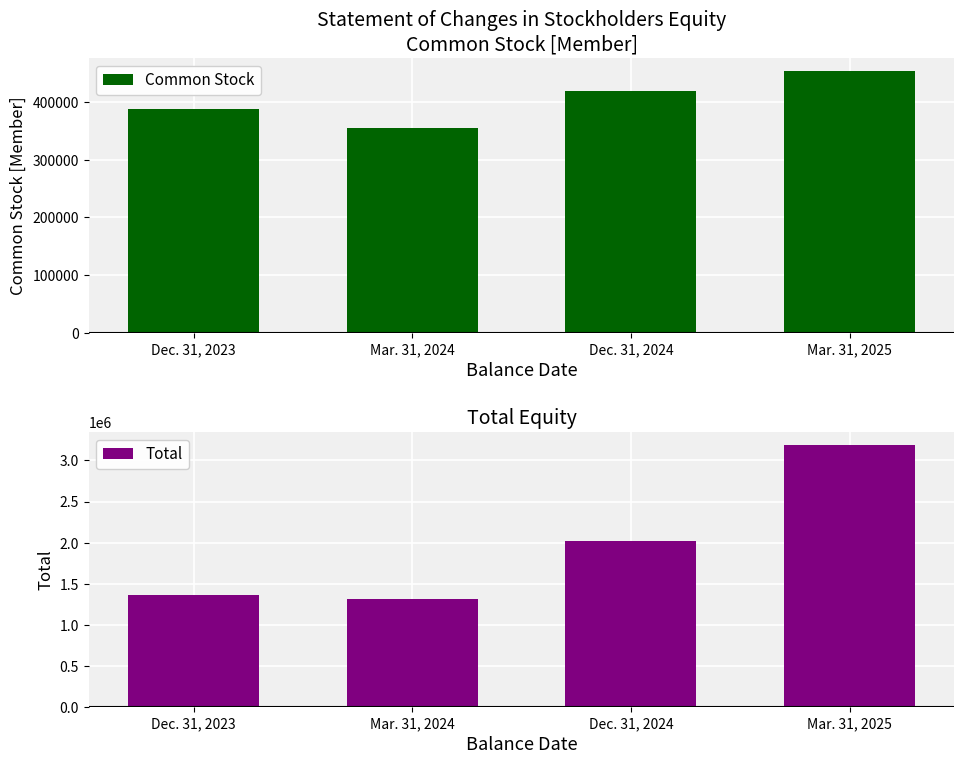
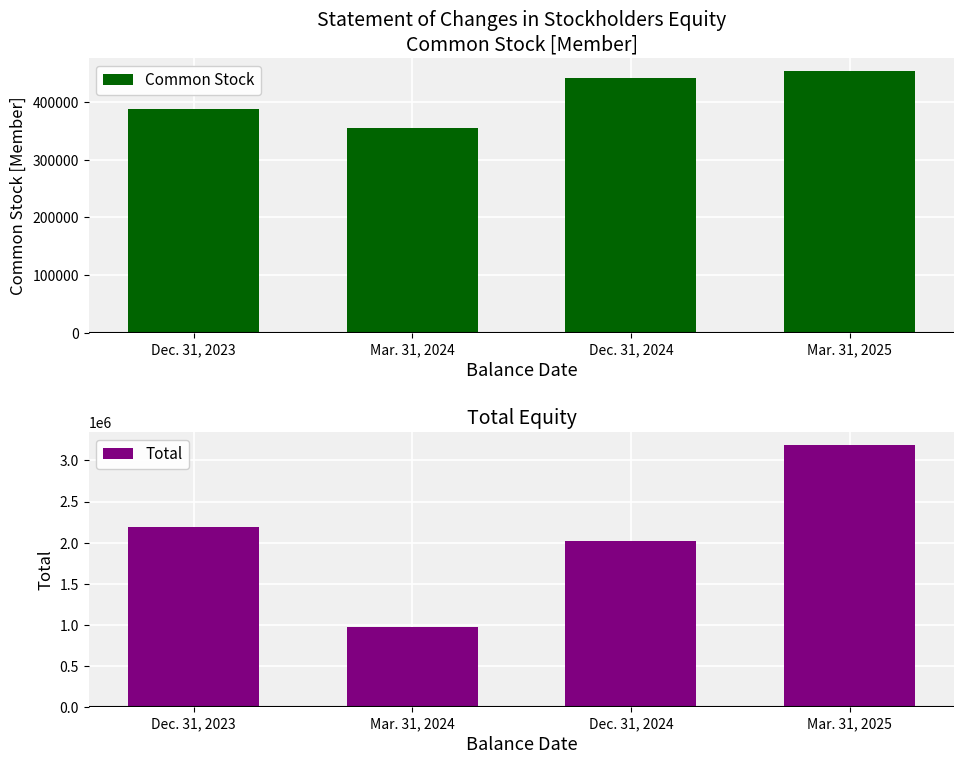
Statement of Changes in Stockholders Equity Common Stock [Member], Dec. 31, 2024: 420000 -> 440000
Total Equity, Dec. 31, 2023: 1400000 -> 2200000
Total Equity, Mar. 31, 2024: 1300000 -> 1000000
